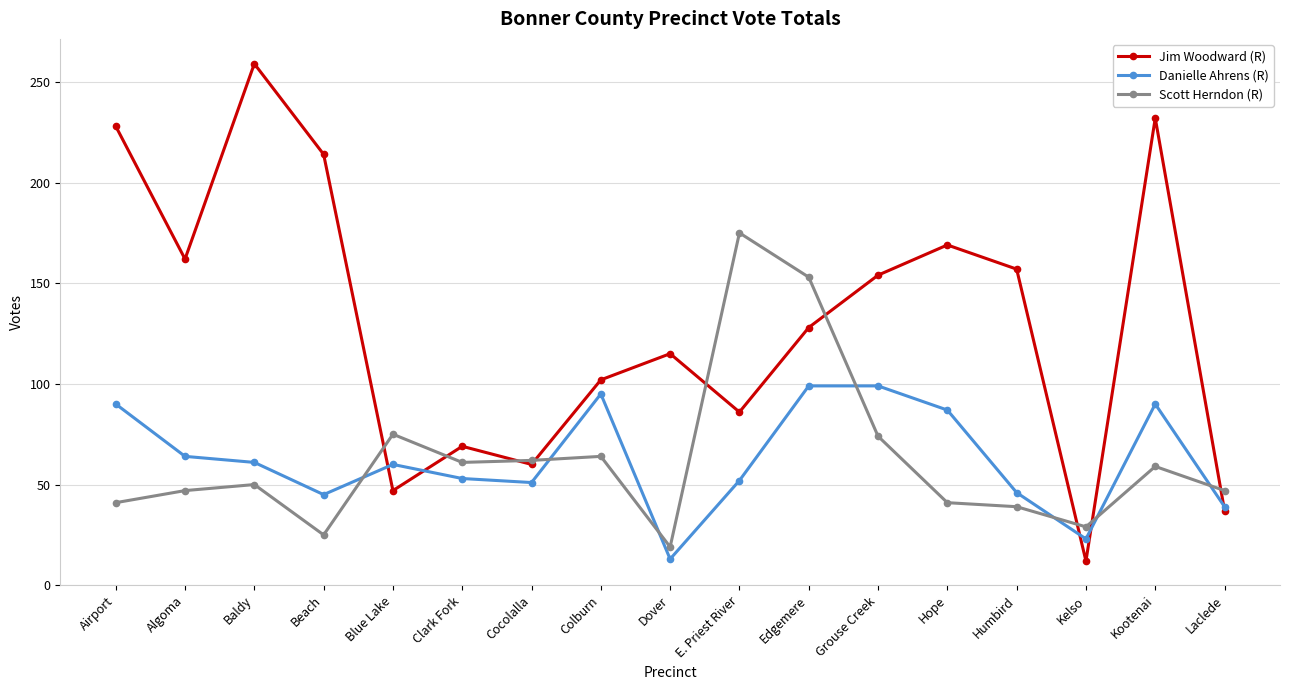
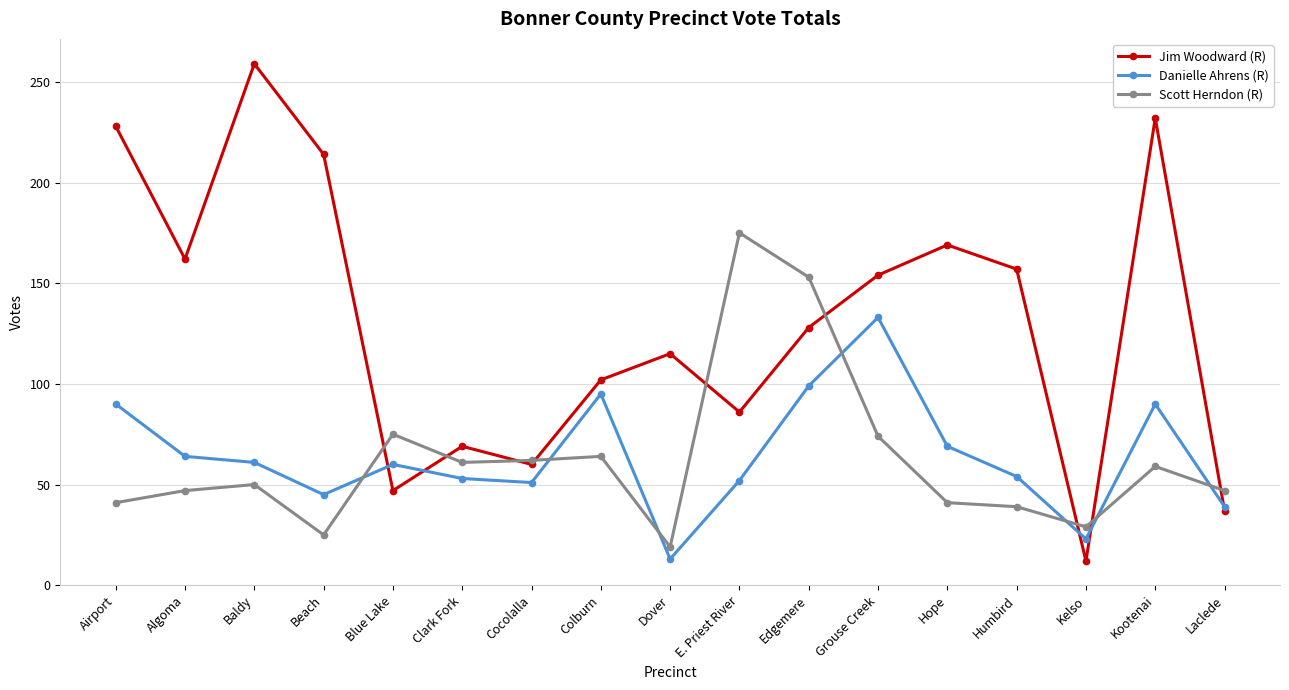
Danielle Ahrens (R), Grouse Creek: 99 -> 133
Danielle Ahrens (R), Hope: 87 -> 69
Danielle Ahrens (R), Humbird: 46 -> 54
